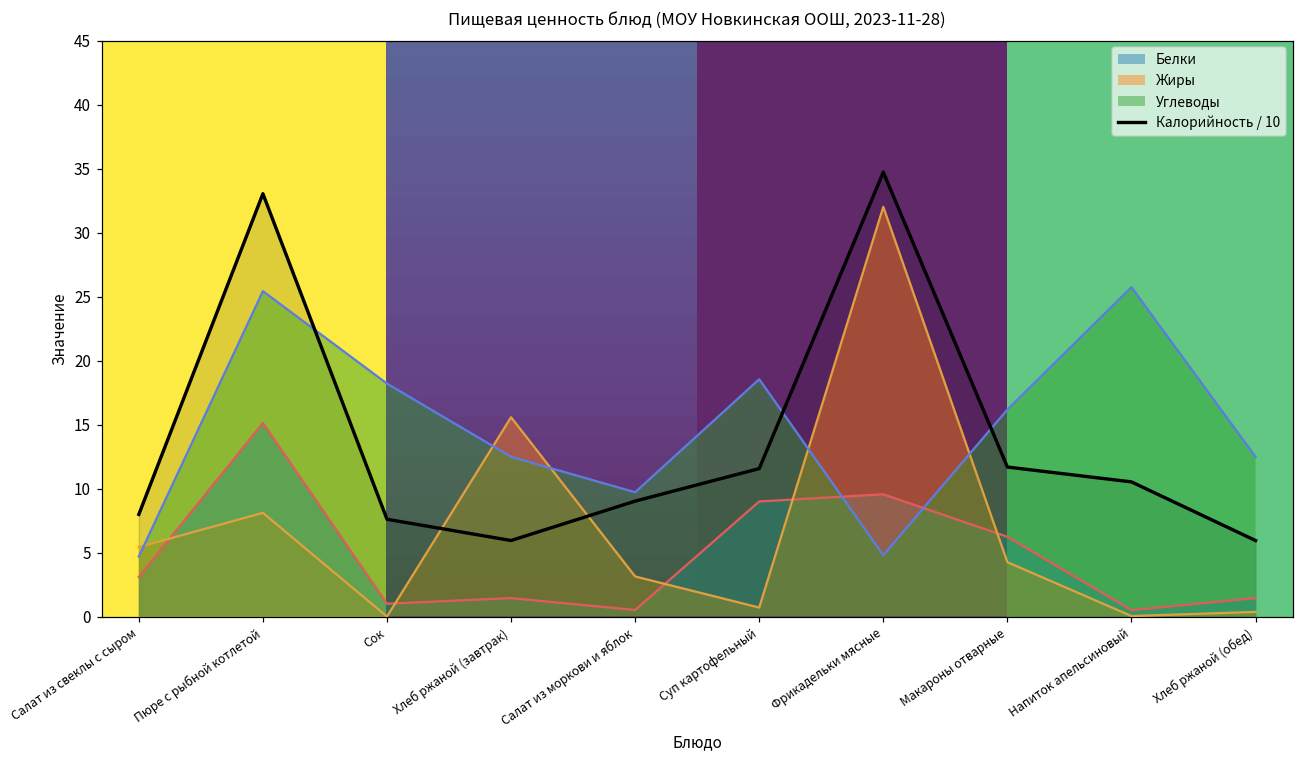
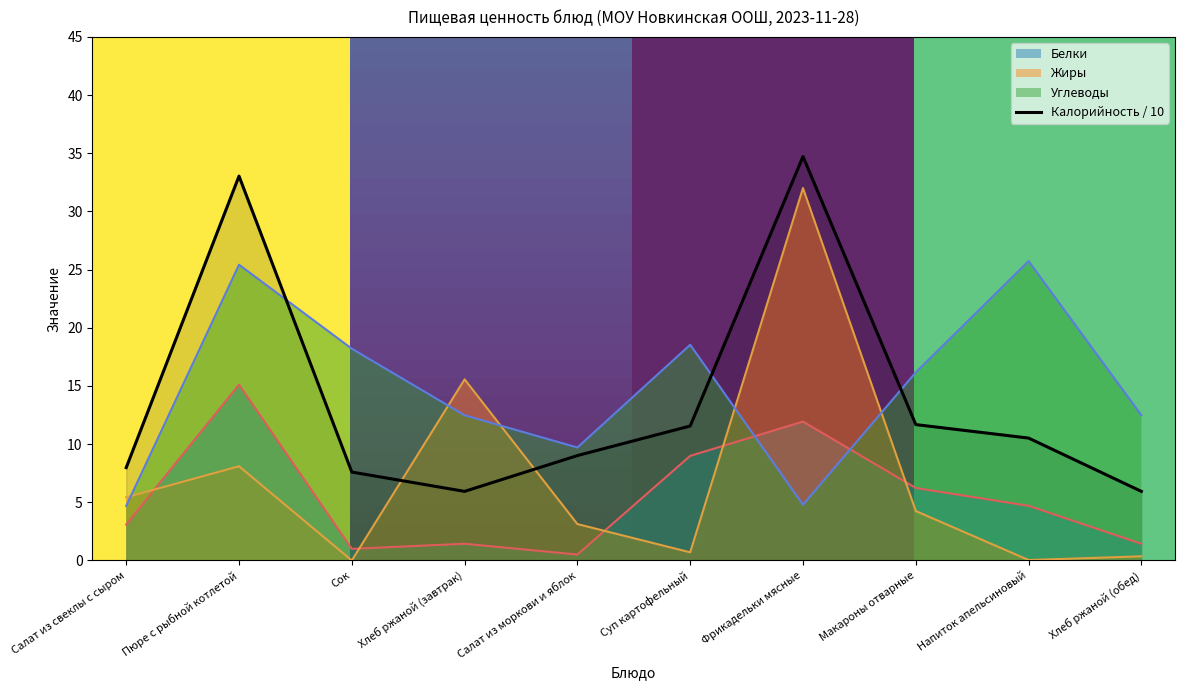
Белки, Фрикадельки мясные: 9.6 -> 11.9
Белки, Напиток апельсиновый: 0.5 -> 4.7
